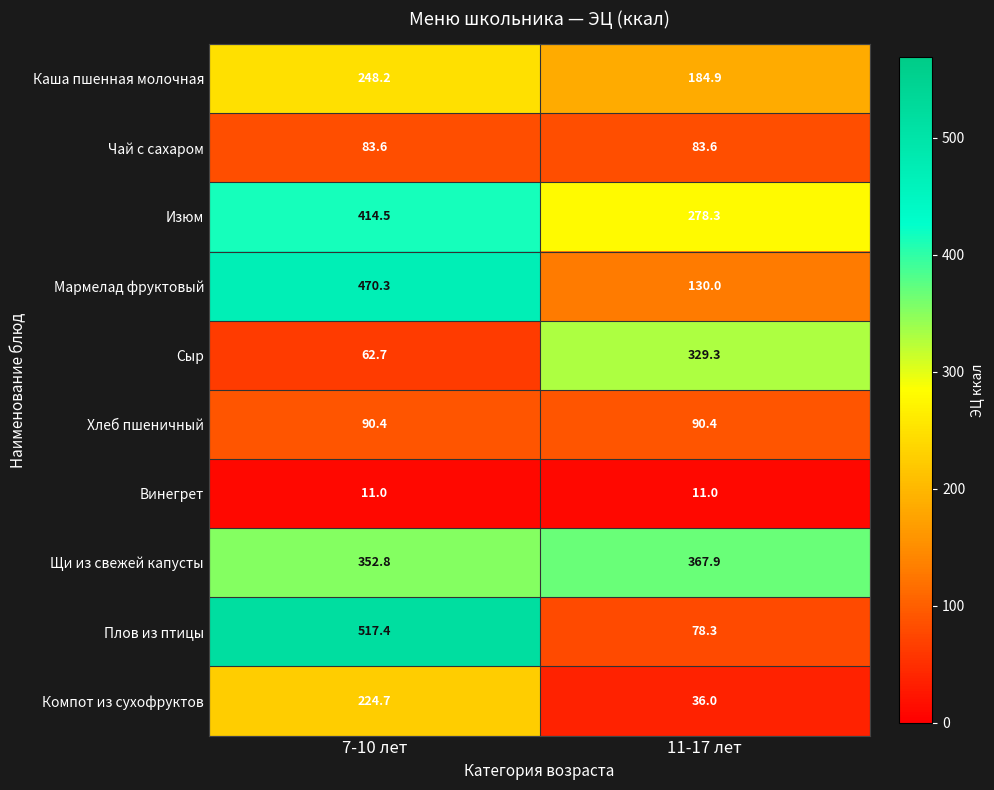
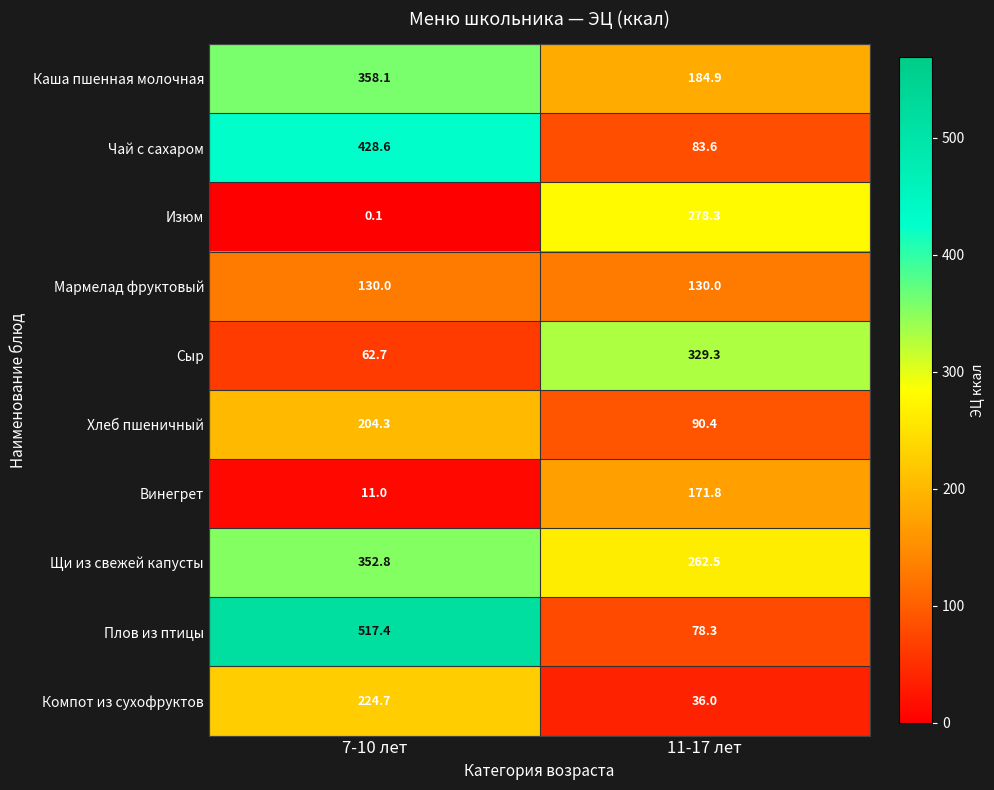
Каша пшенная молочная, 7-10 лет: 248.2 -> 358.1
Чай с сахаром, 7-10 лет: 83.6 -> 428.6
Изюм, 7-10 лет: 414.5 -> 0.1
Мармелад фруктовый, 7-10 лет: 470.3 -> 130.0
Хлеб пшеничный, 7-10 лет: 90.4 -> 204.3
Винегрет, 11-17 лет: 11.0 -> 171.8
Щи из свежей капусты, 11-17 лет: 367.9 -> 262.5
